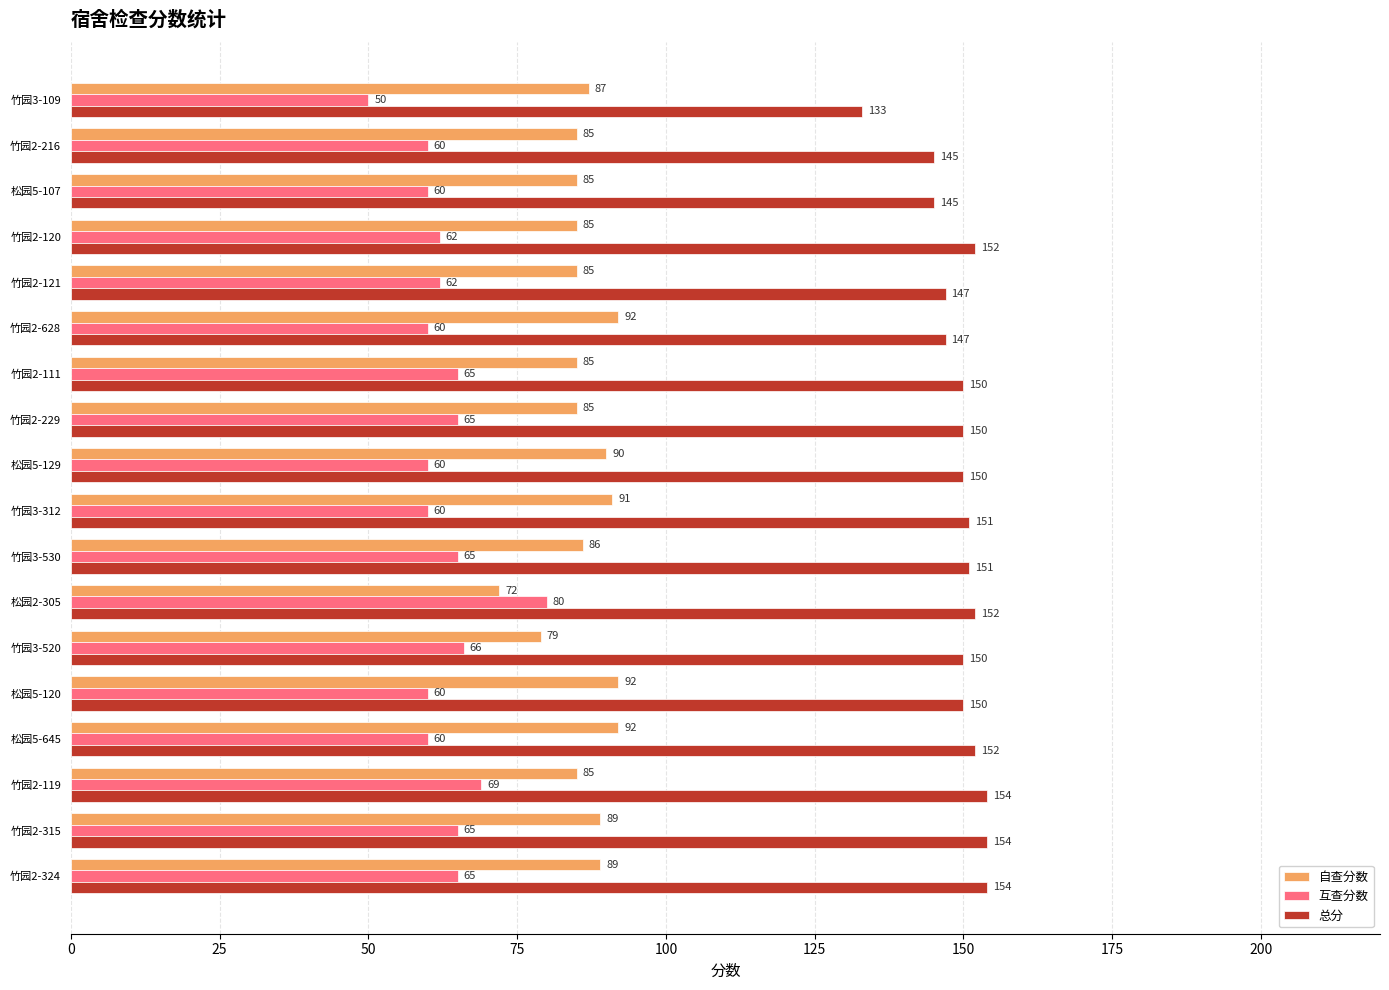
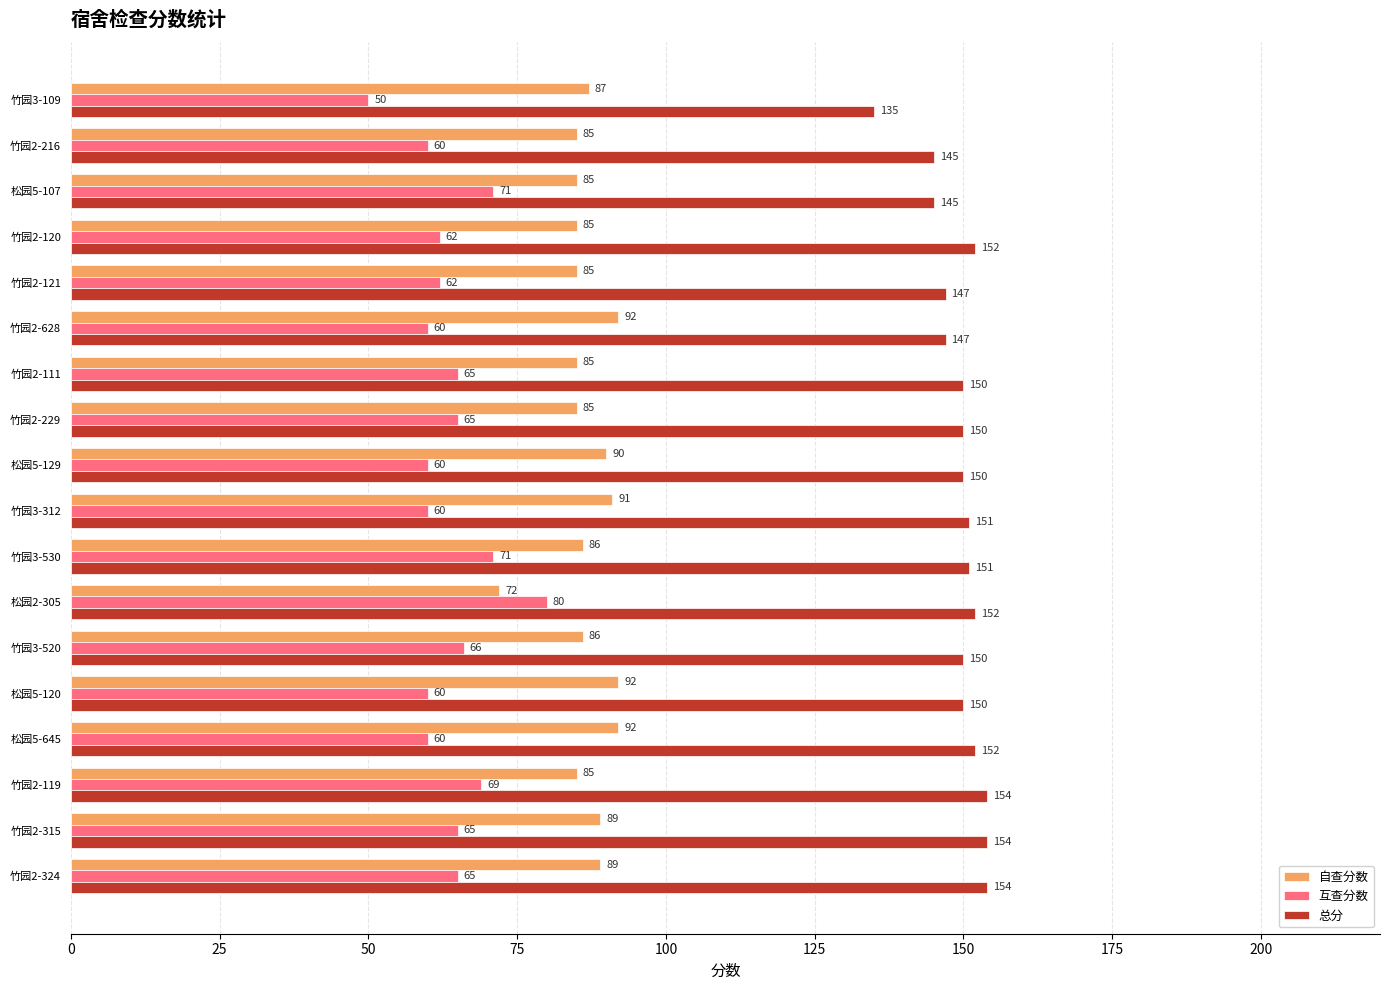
总分, 竹园3-109: 133 -> 135
互查分数, 松园5-107: 60 -> 71
互查分数, 竹园3-530: 65 -> 71
自查分数, 竹园3-520: 79 -> 86
